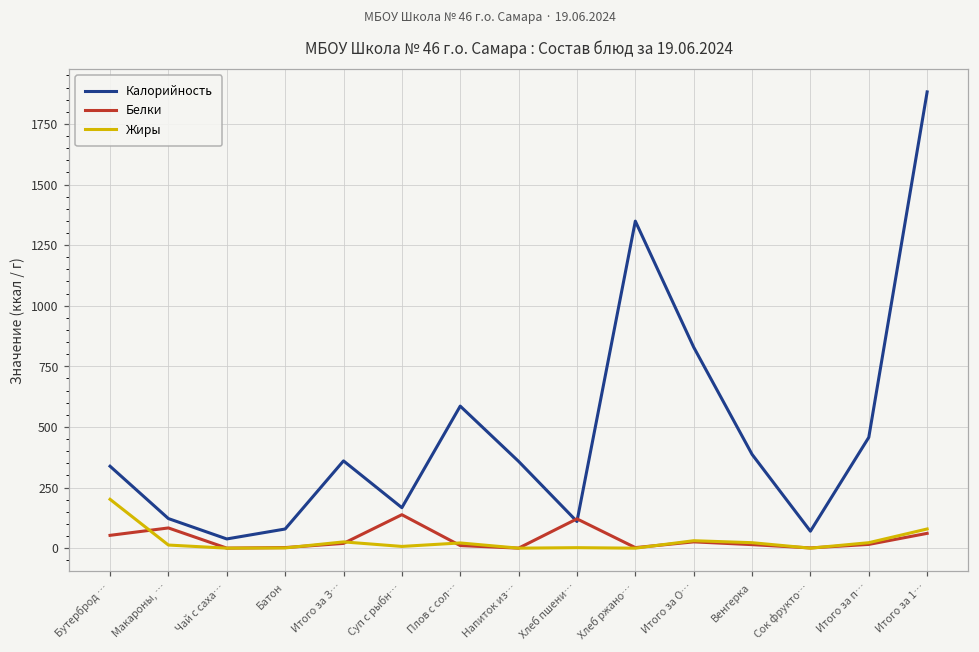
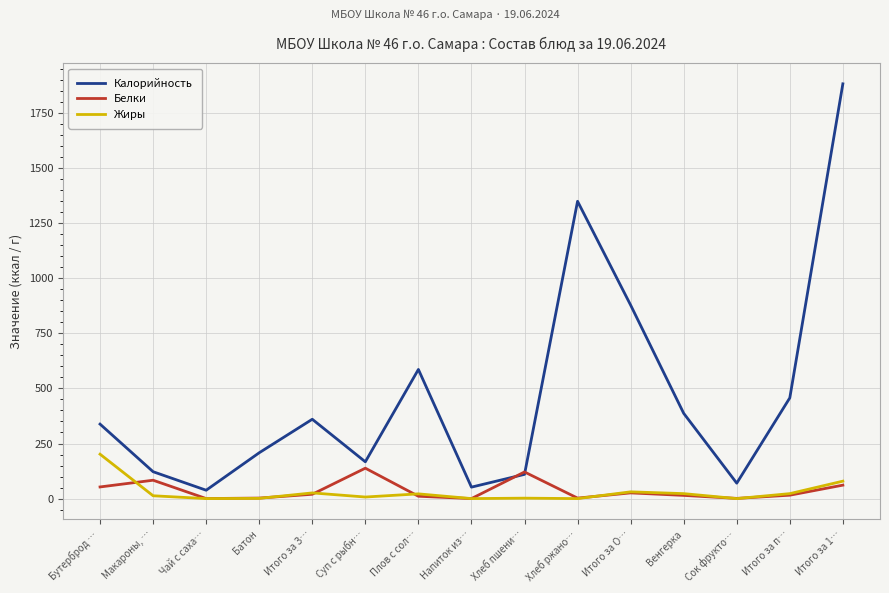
Калорийность, Батон: 80 -> 210
Калорийность, Напиток из…: 360 -> 50
Калорийность, Итого за О…: 830 -> 880
